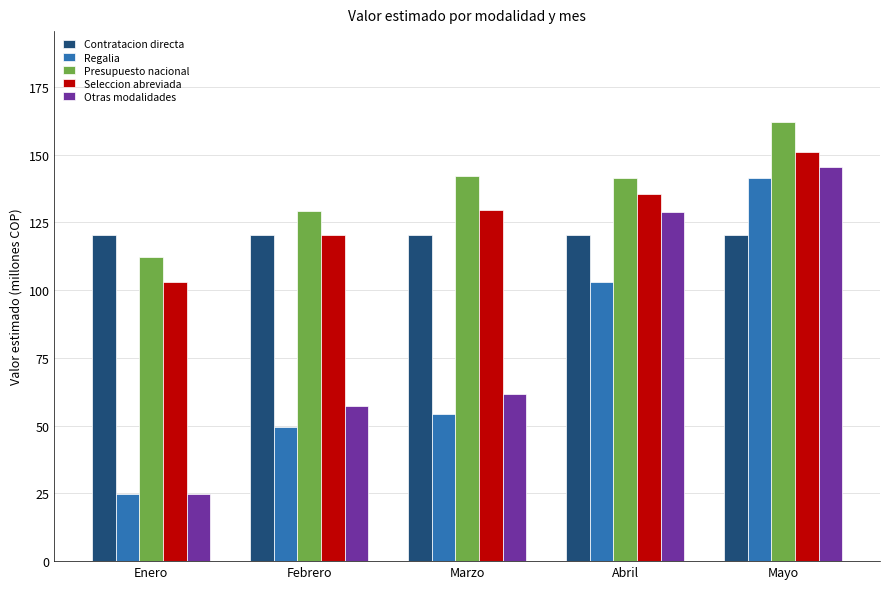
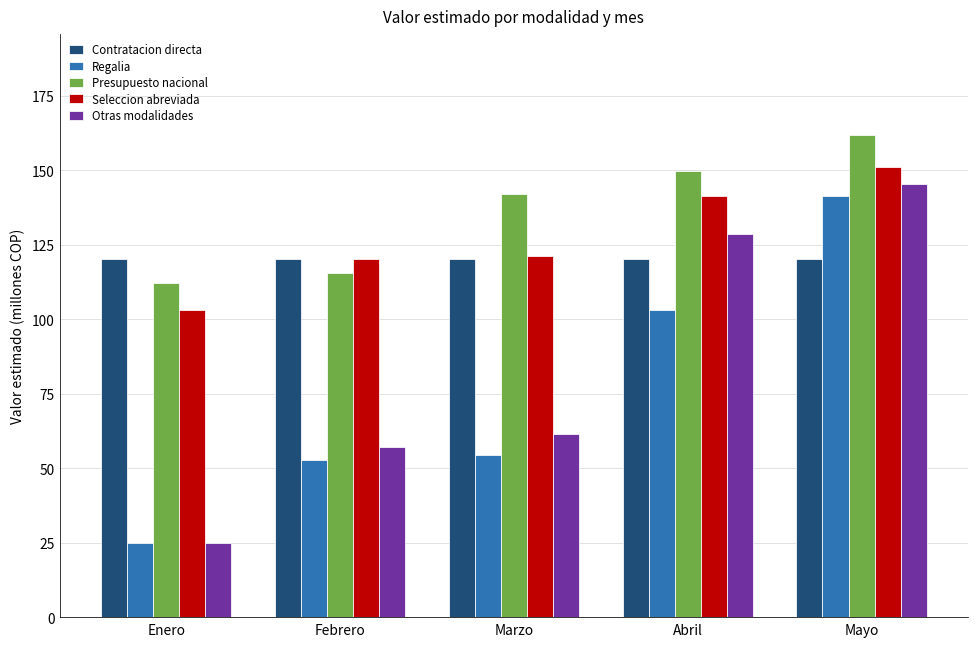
Regalia, Febrero: 50 -> 53
Presupuesto nacional, Febrero: 129 -> 115
Seleccion abreviada, Marzo: 130 -> 121
Presupuesto nacional, Abril: 141 -> 150
Seleccion abreviada, Abril: 135 -> 141
